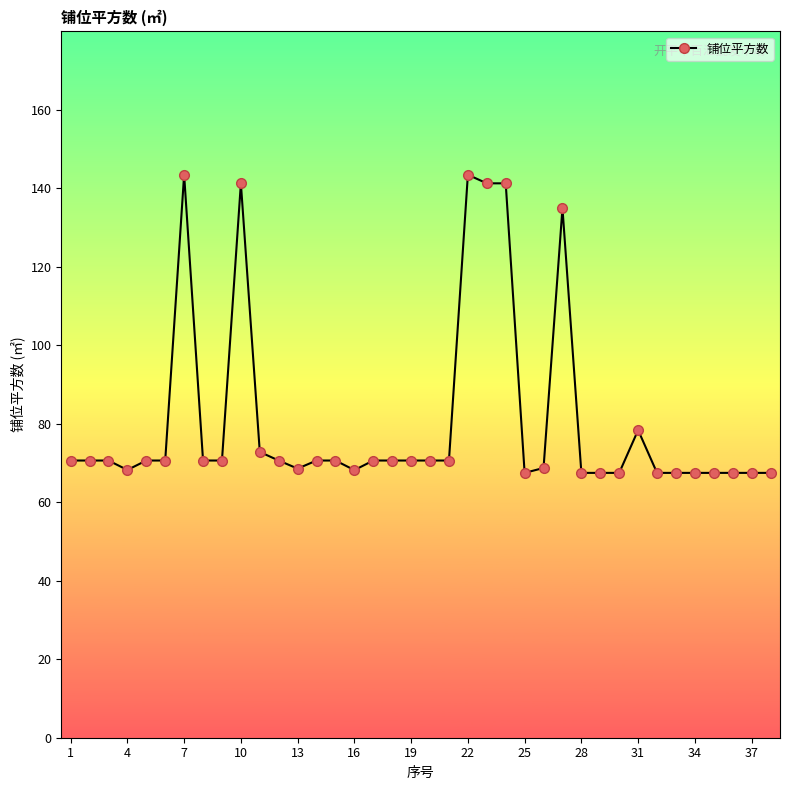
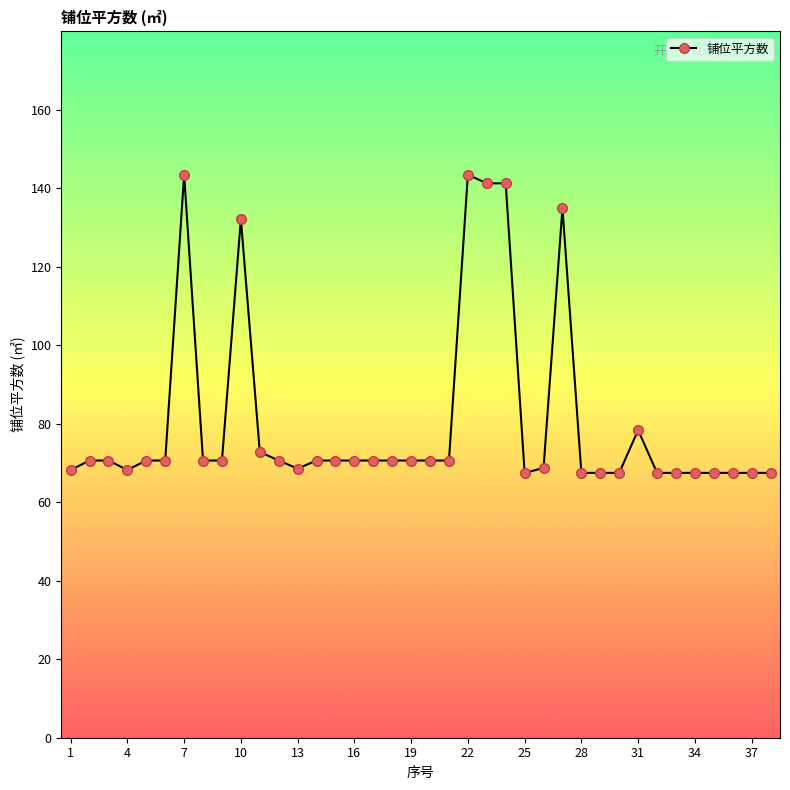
1: 71 -> 68
10: 141 -> 132
16: 68 -> 71
